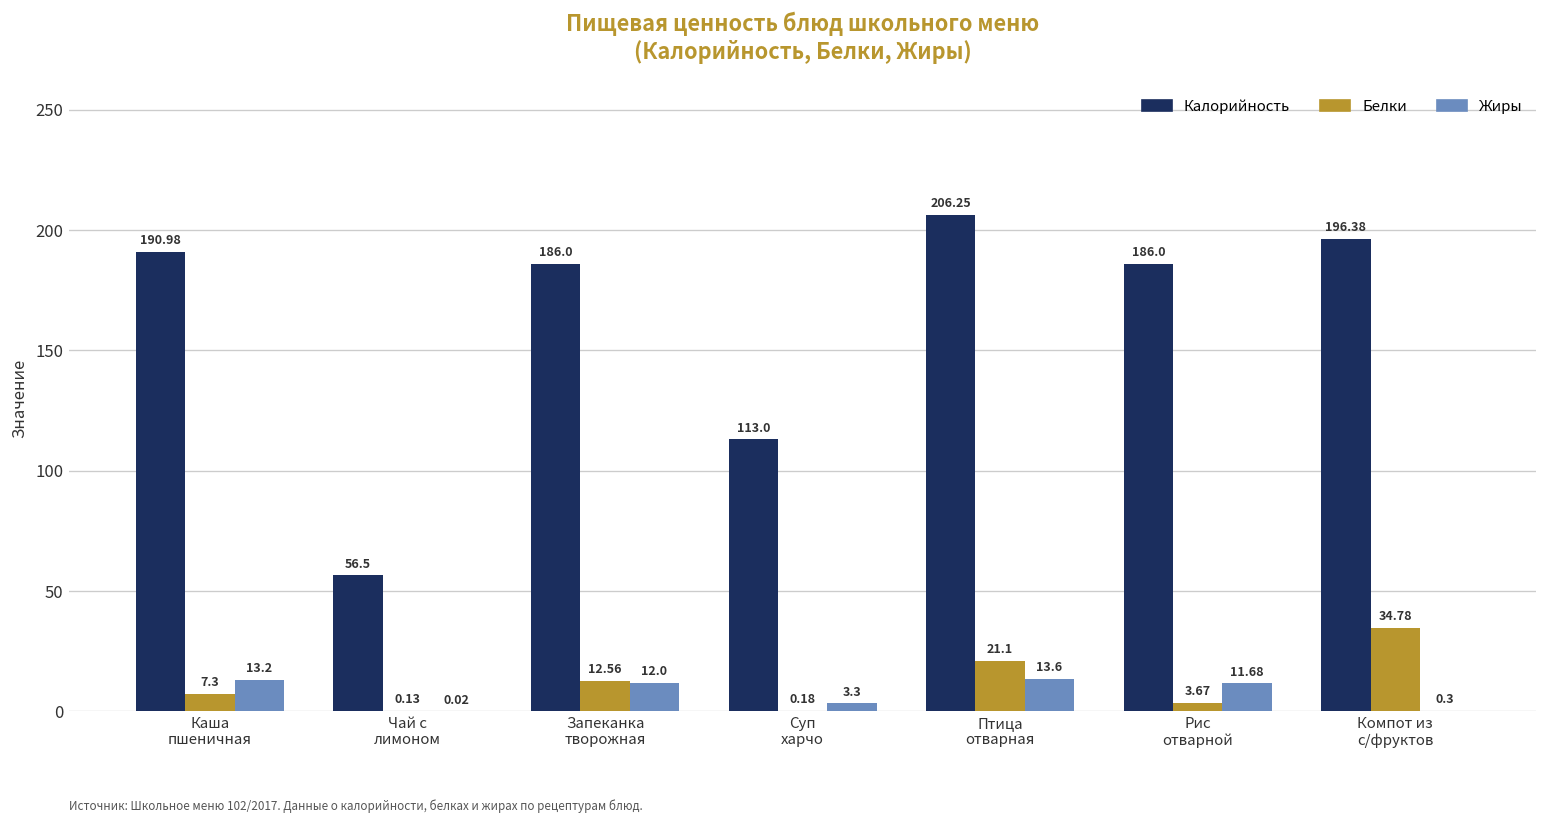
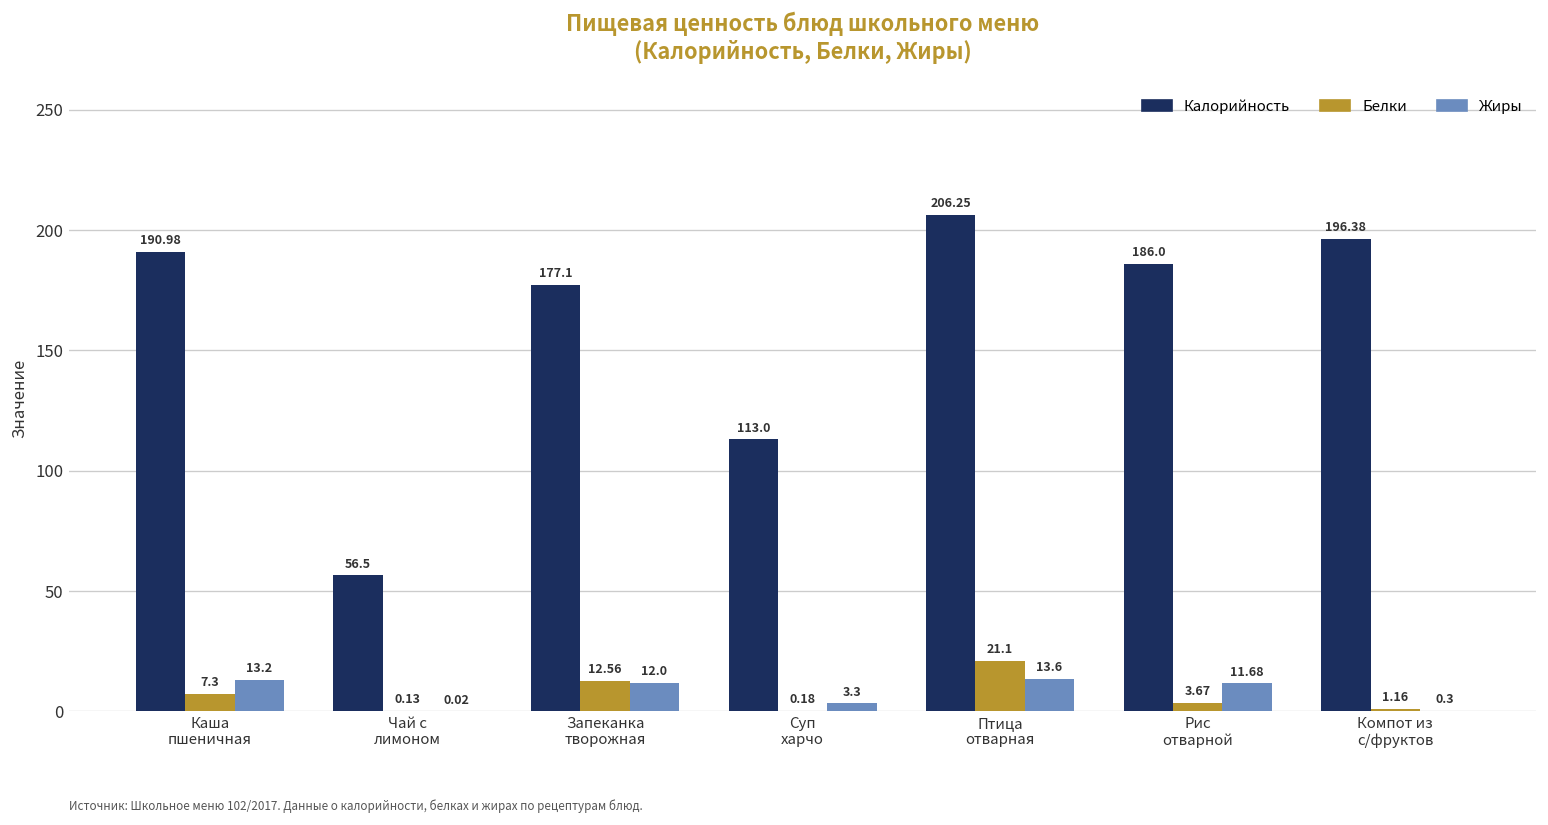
Калорийность, Запеканка творожная: 186.0 -> 177.1
Белки, Компот из с/фруктов: 34.78 -> 1.16
